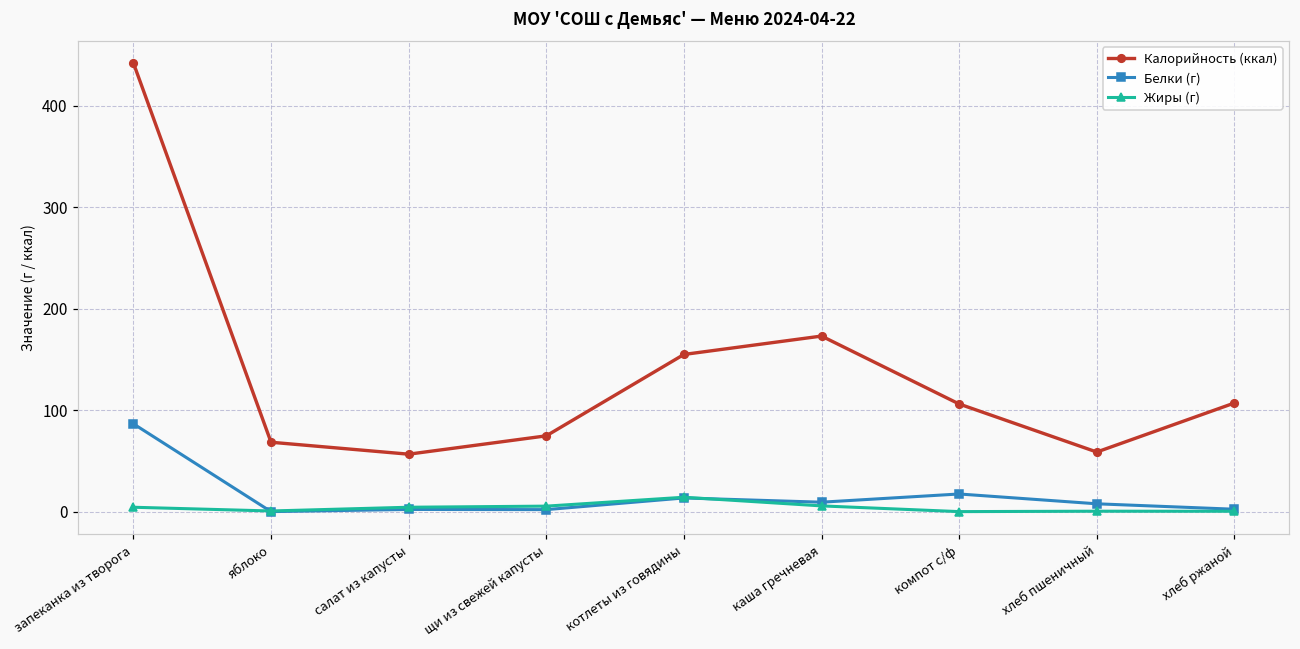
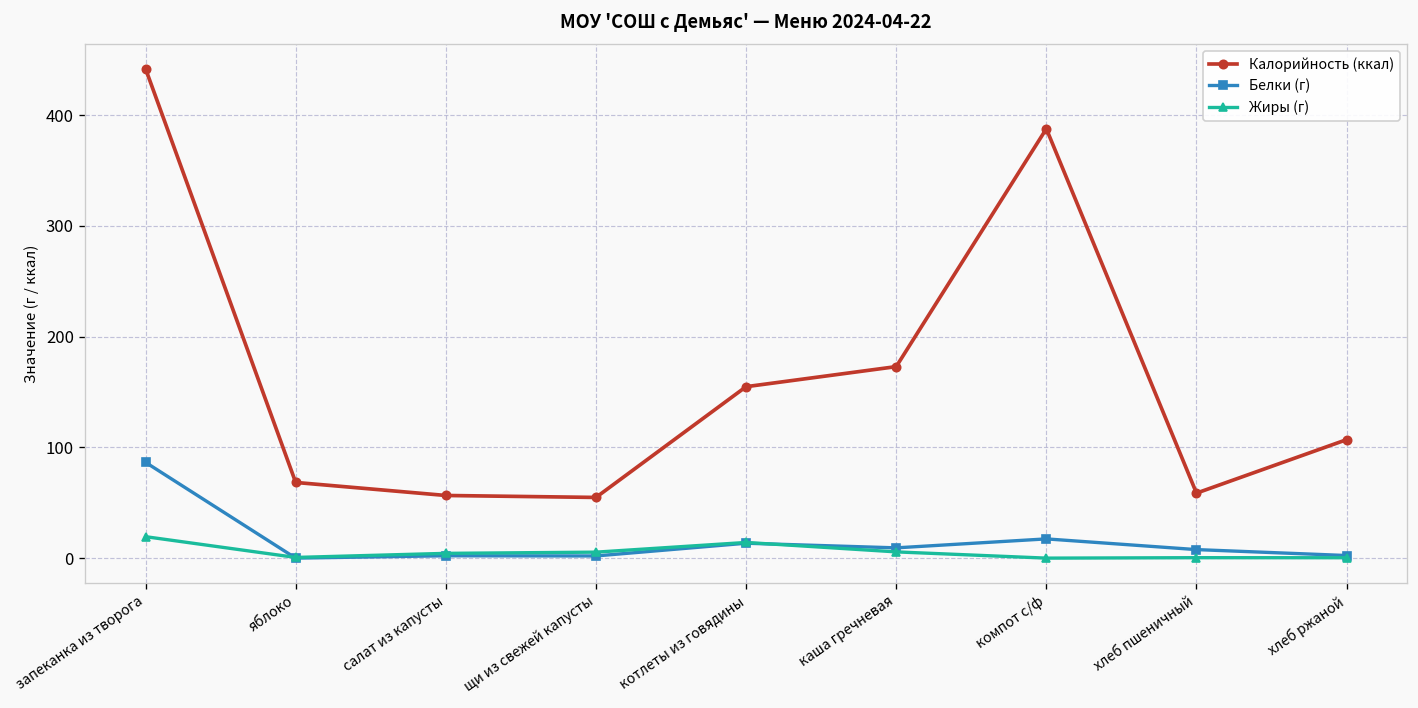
Жиры (г), запеканка из творога: 0 -> 20
Калорийность (ккал), щи из свежей капусты: 70 -> 50
Калорийность (ккал), компот с/ф: 110 -> 390
